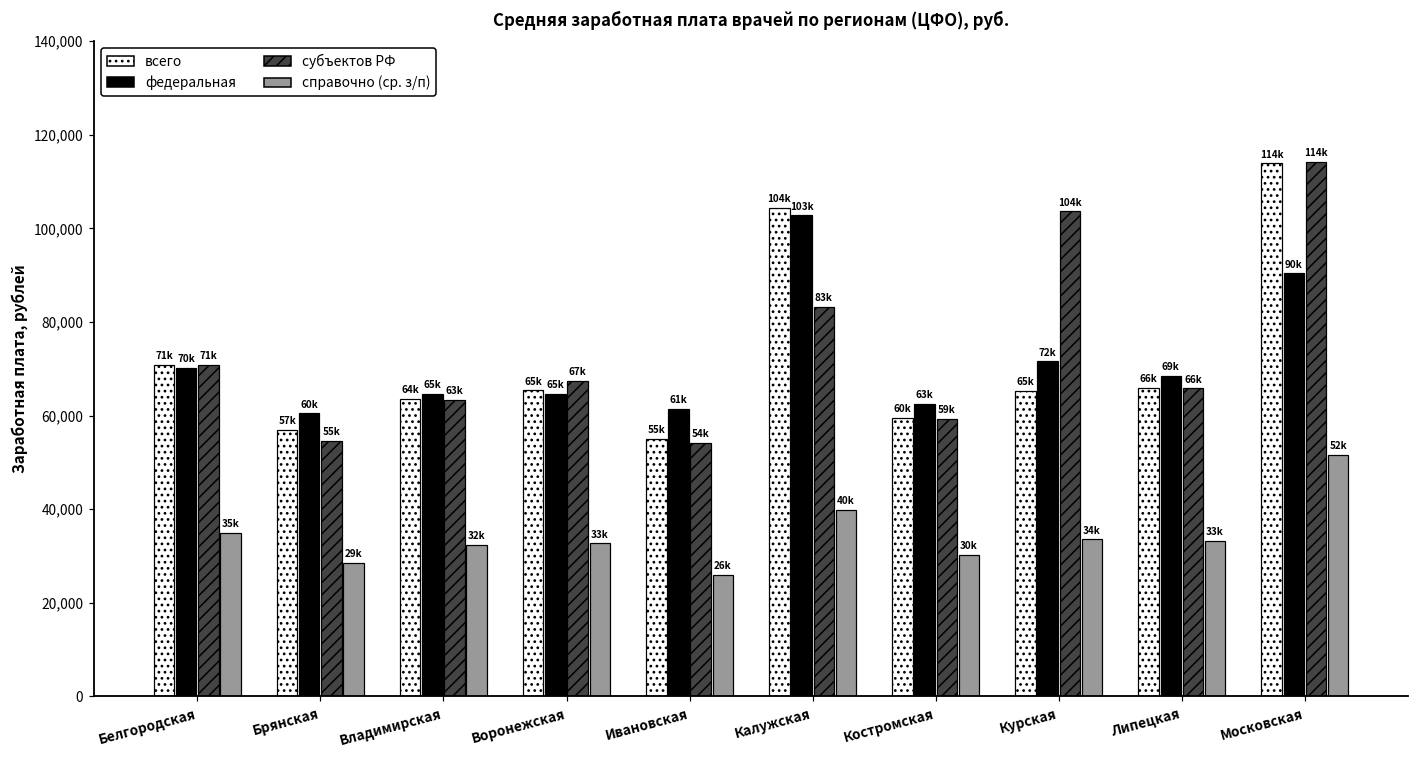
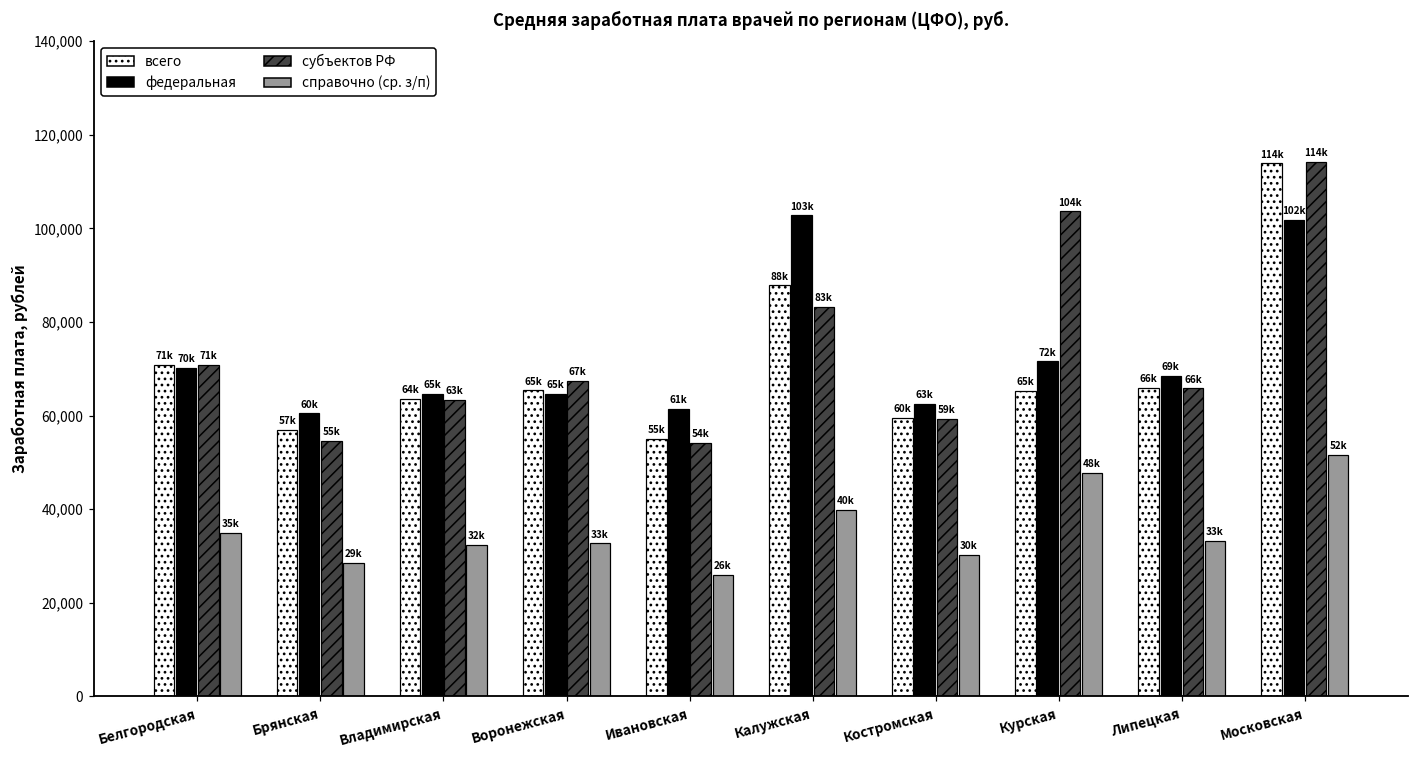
всего, Калужская: 104k -> 88k
справочно (ср. з/п), Курская: 34k -> 48k
федеральная, Московская: 90k -> 102k
